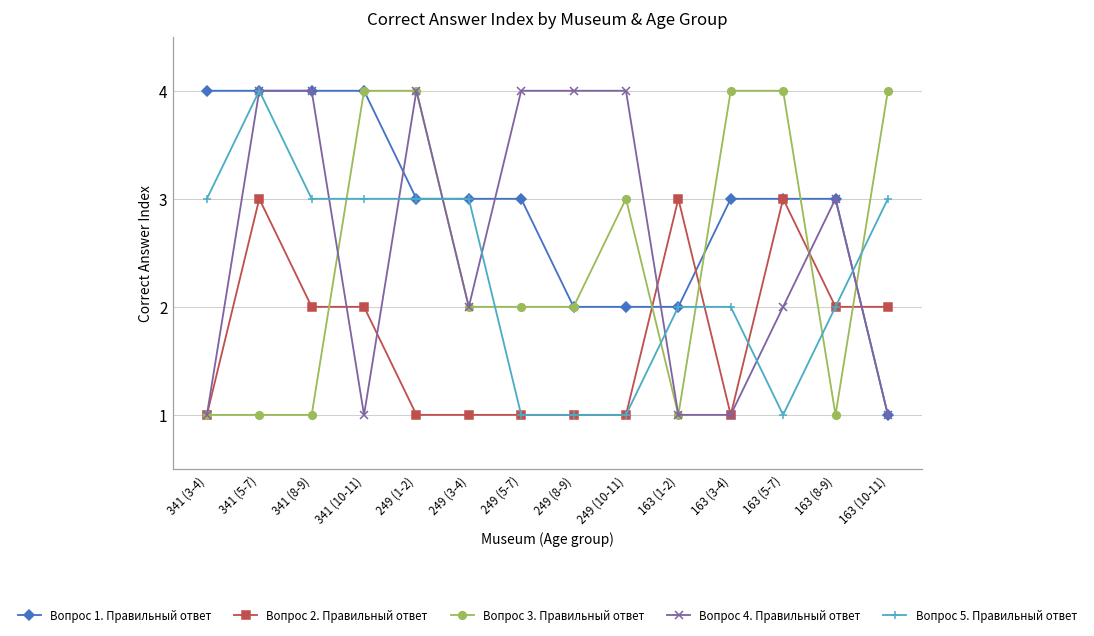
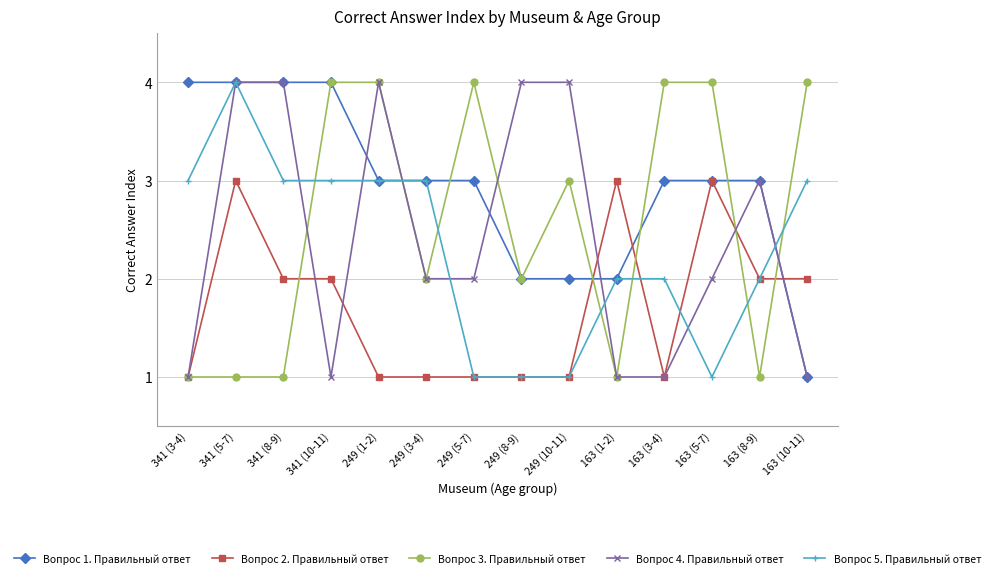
Вопрос 3. Правильный ответ, 249 (5-7): 2 -> 4
Вопрос 4. Правильный ответ, 249 (5-7): 4 -> 2
